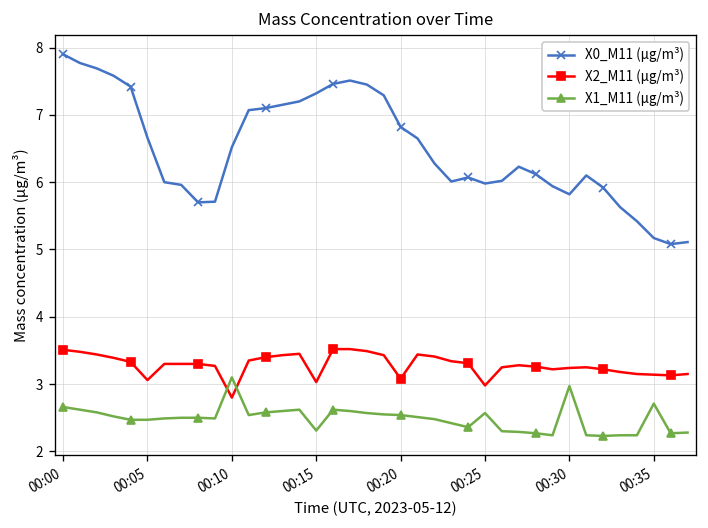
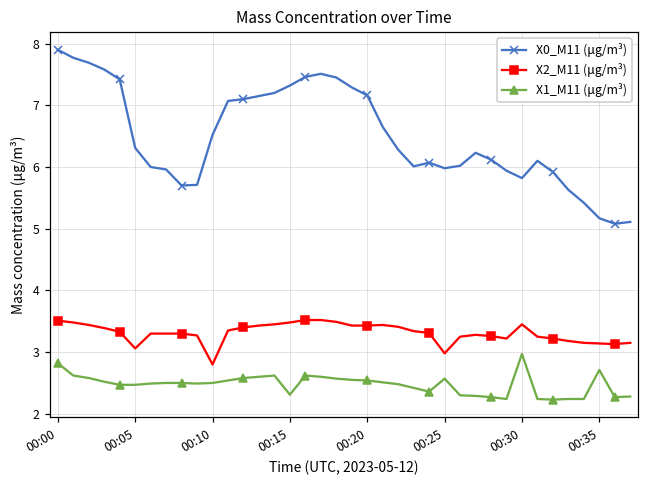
X1_M11 (μg/m³), 00:00: 2.7 -> 2.8
X0_M11 (μg/m³), 00:05: 6.7 -> 6.3
X1_M11 (μg/m³), 00:10: 3.1 -> 2.5
X2_M11 (μg/m³), 00:15: 3.0 -> 3.5
X0_M11 (μg/m³), 00:20: 6.8 -> 7.2
X2_M11 (μg/m³), 00:20: 3.1 -> 3.4
X2_M11 (μg/m³), 00:30: 3.2 -> 3.5
